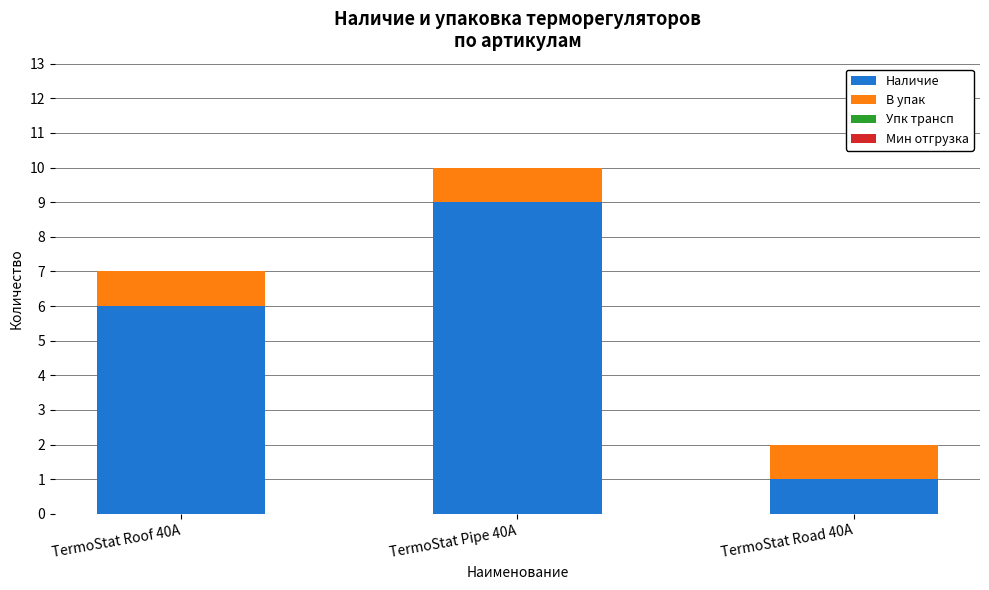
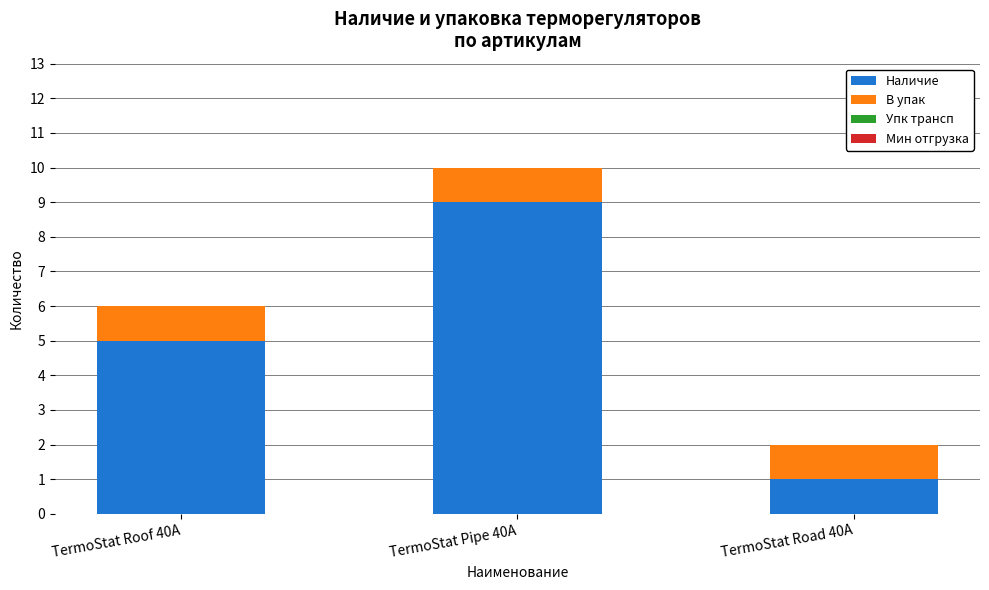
Наличие, TermoStat Roof 40A: 6 -> 5
